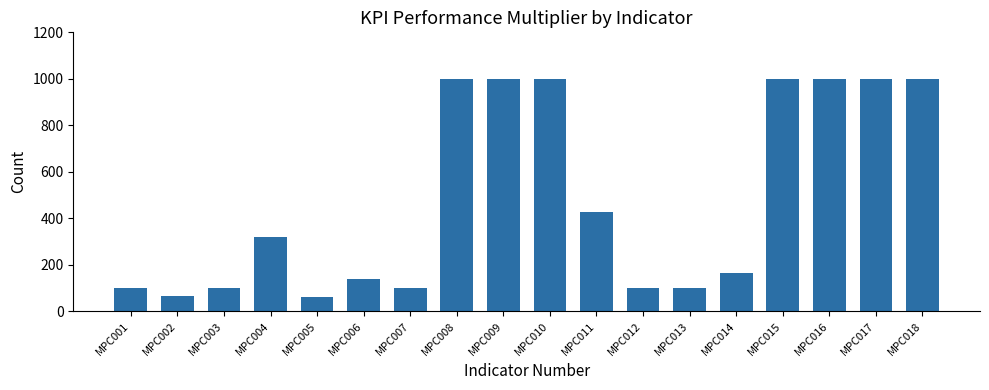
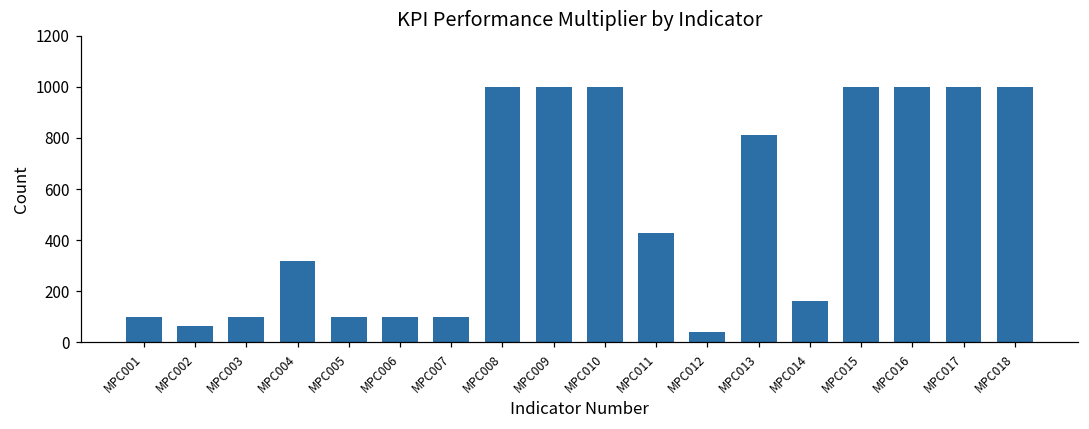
MPC005: 60 -> 100
MPC006: 140 -> 100
MPC012: 100 -> 40
MPC013: 100 -> 810
